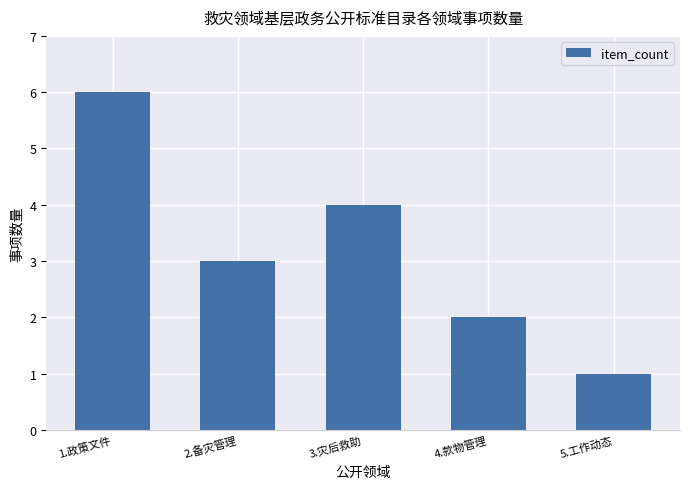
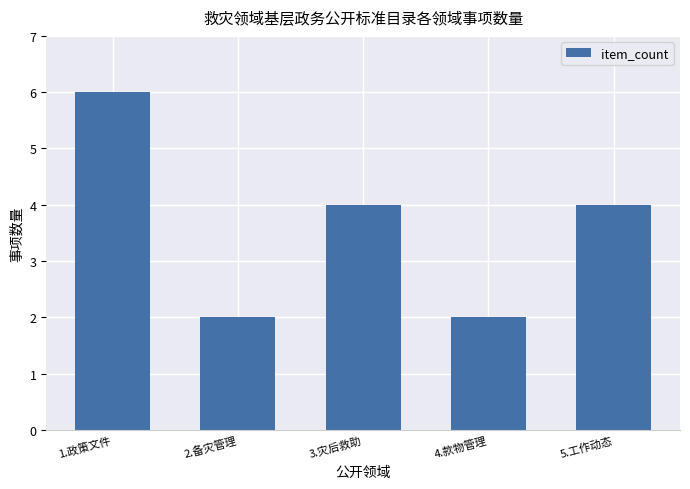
2.备灾管理: 3 -> 2
5.工作动态: 1 -> 4
